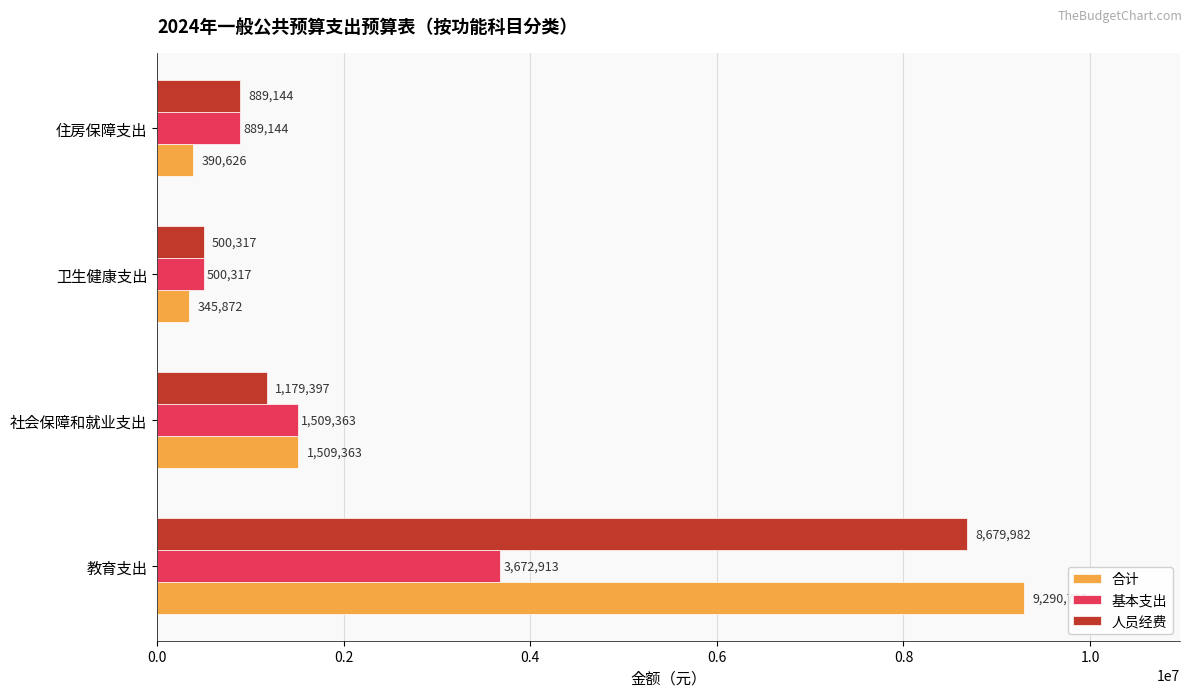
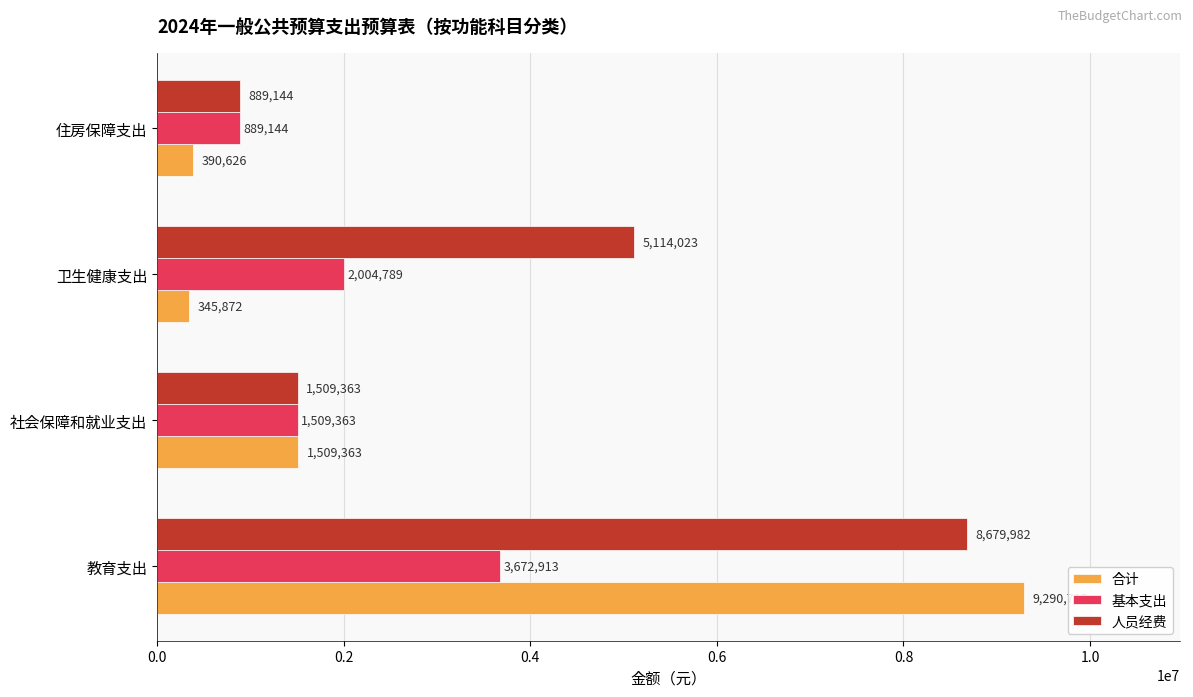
人员经费, 卫生健康支出: 500,317 -> 5,114,023
基本支出, 卫生健康支出: 500,317 -> 2,004,789
人员经费, 社会保障和就业支出: 1,179,397 -> 1,509,363
